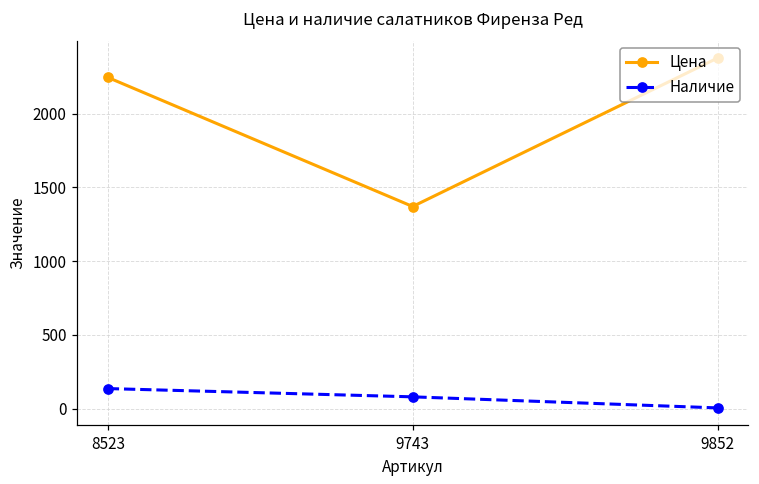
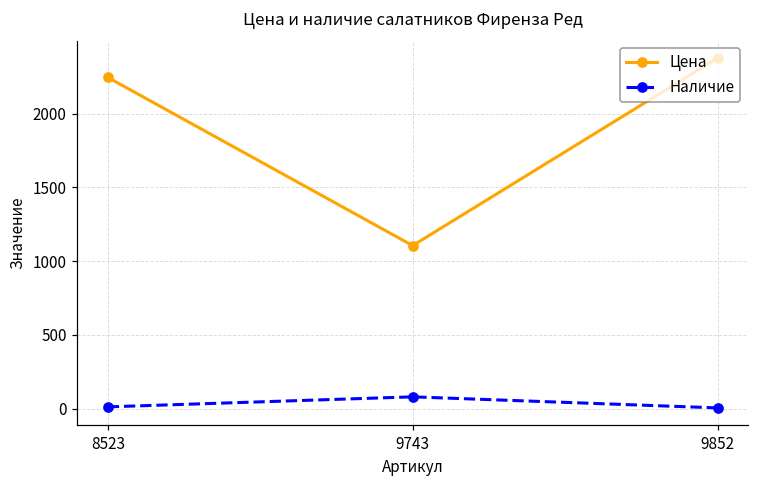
Наличие, 8523: 140 -> 10
Цена, 9743: 1370 -> 1110
